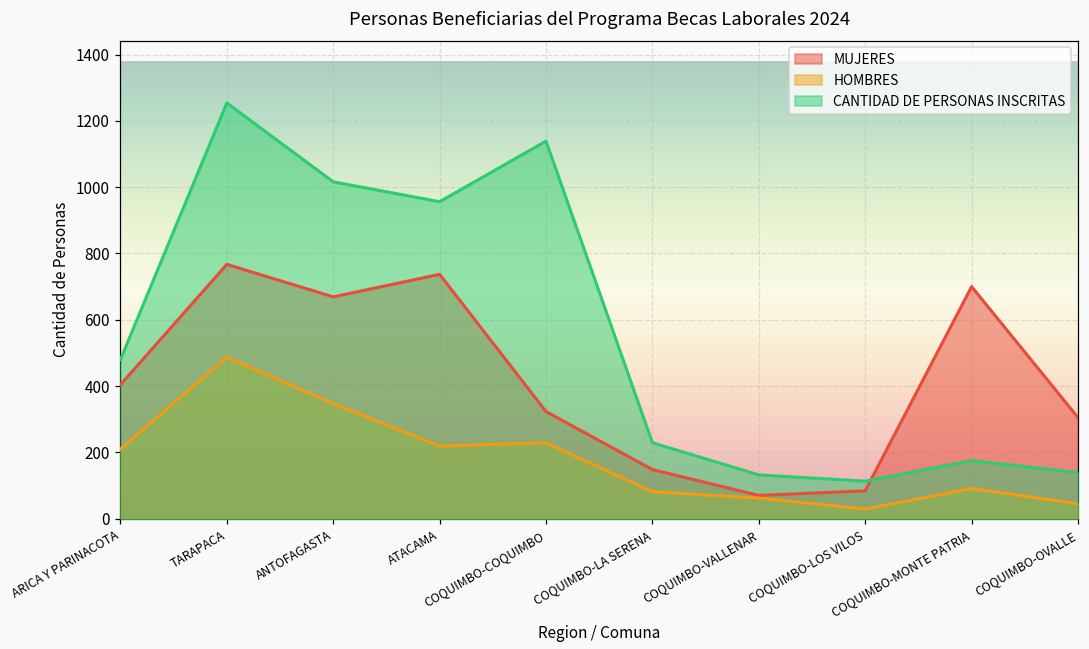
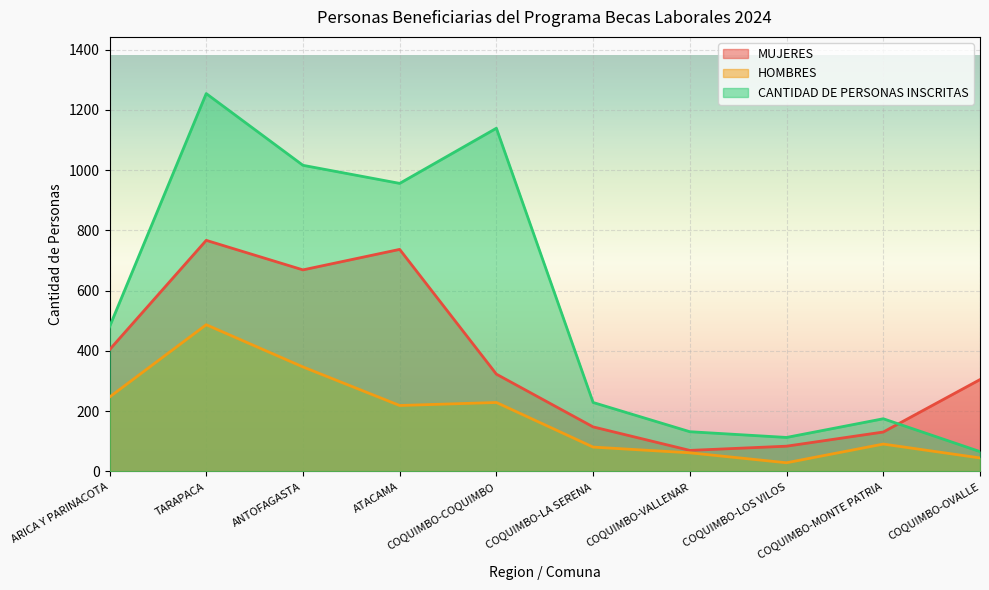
HOMBRES, ARICA Y PARINACOTA: 210 -> 250
MUJERES, COQUIMBO-MONTE PATRIA: 700 -> 130
CANTIDAD DE PERSONAS INSCRITAS, COQUIMBO-OVALLE: 140 -> 70
